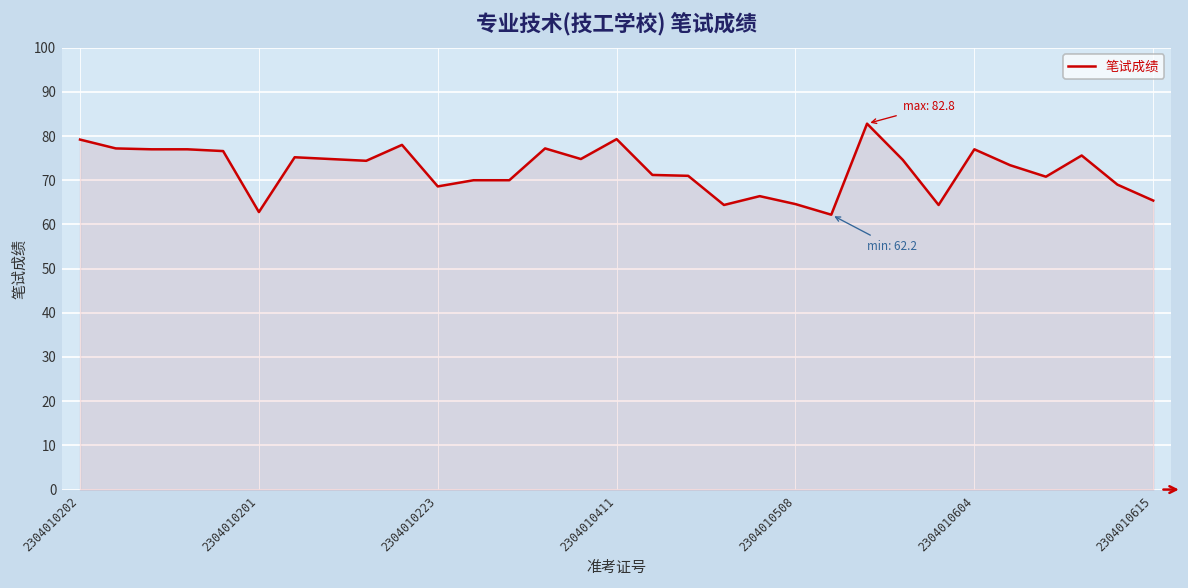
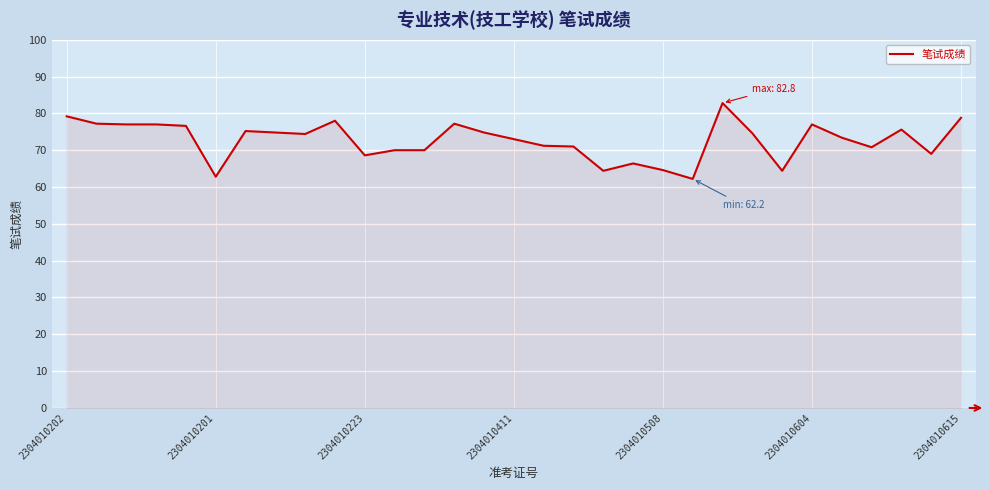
2304010411: 79 -> 73
2304010615: 65 -> 79
